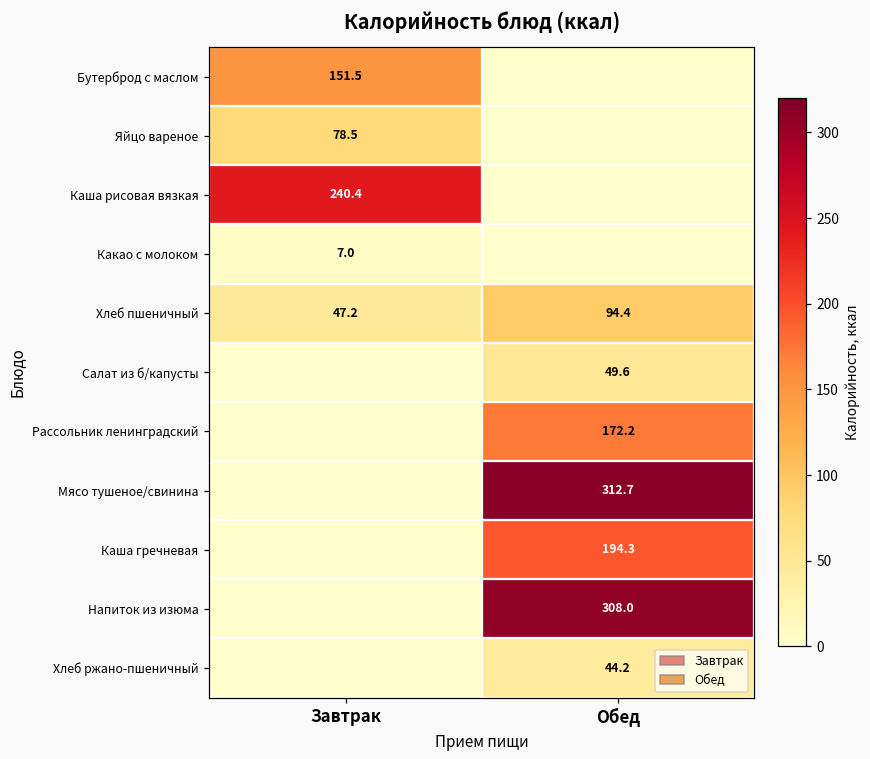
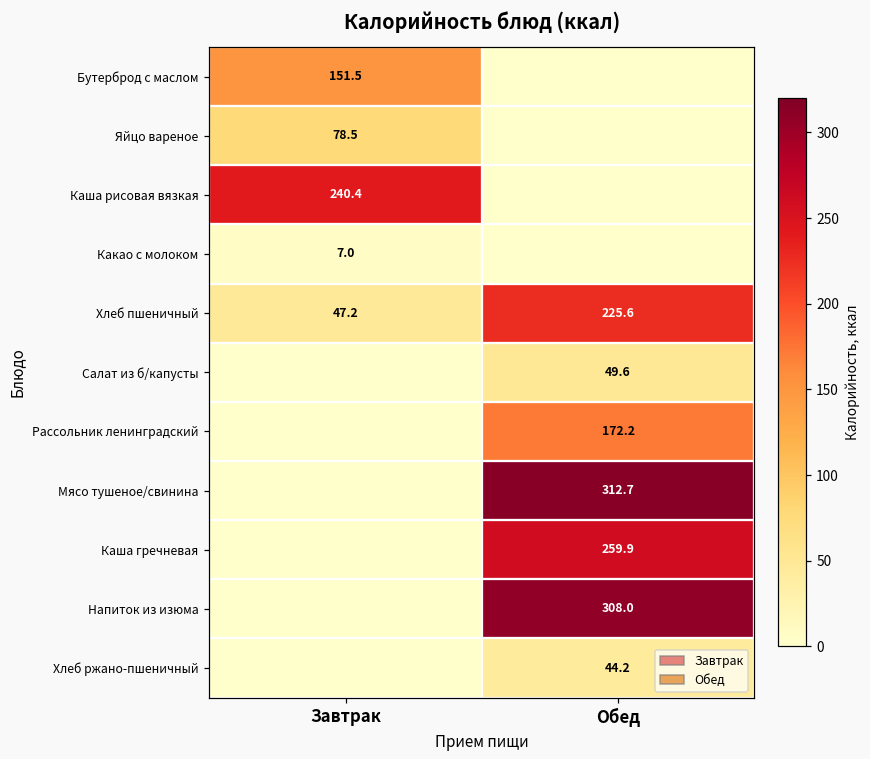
Хлеб пшеничный, Обед: 94.4 -> 225.6
Каша гречневая, Обед: 194.3 -> 259.9
